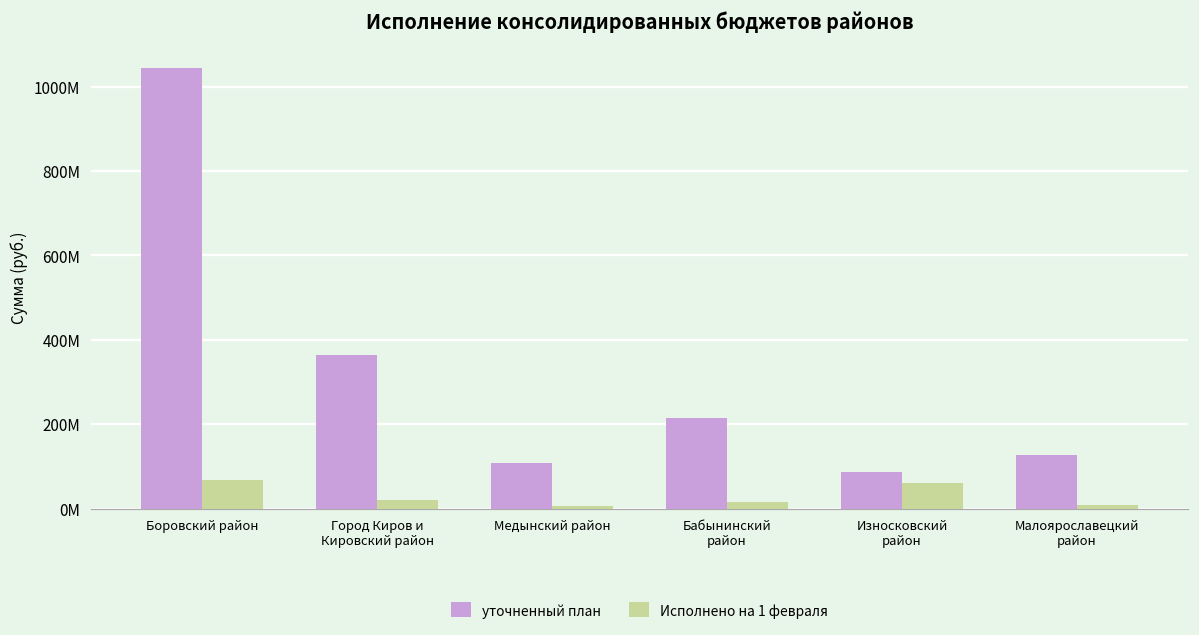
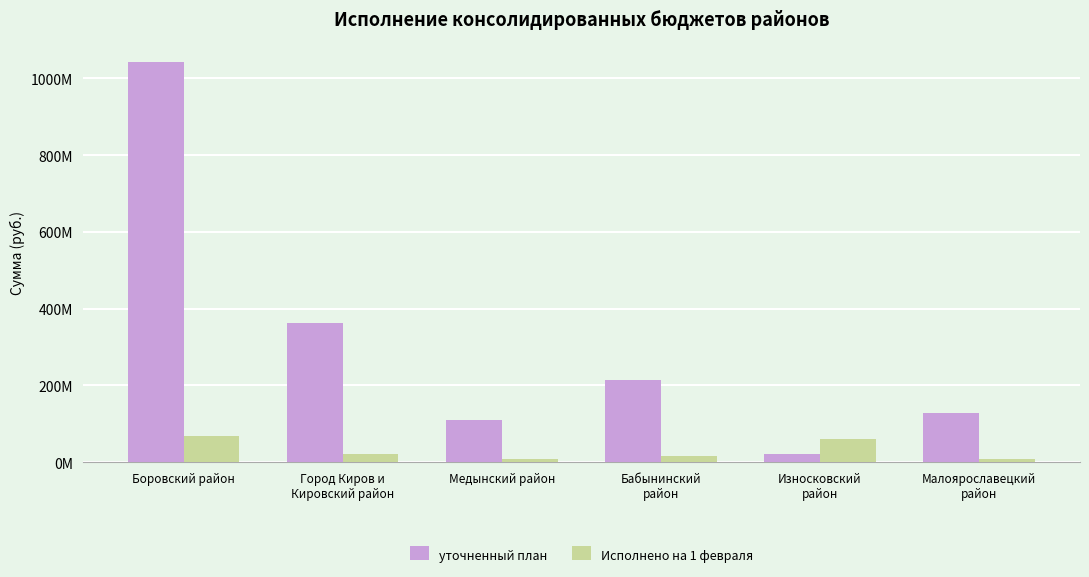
уточненный план, Износковский район: 90000000 -> 20000000
